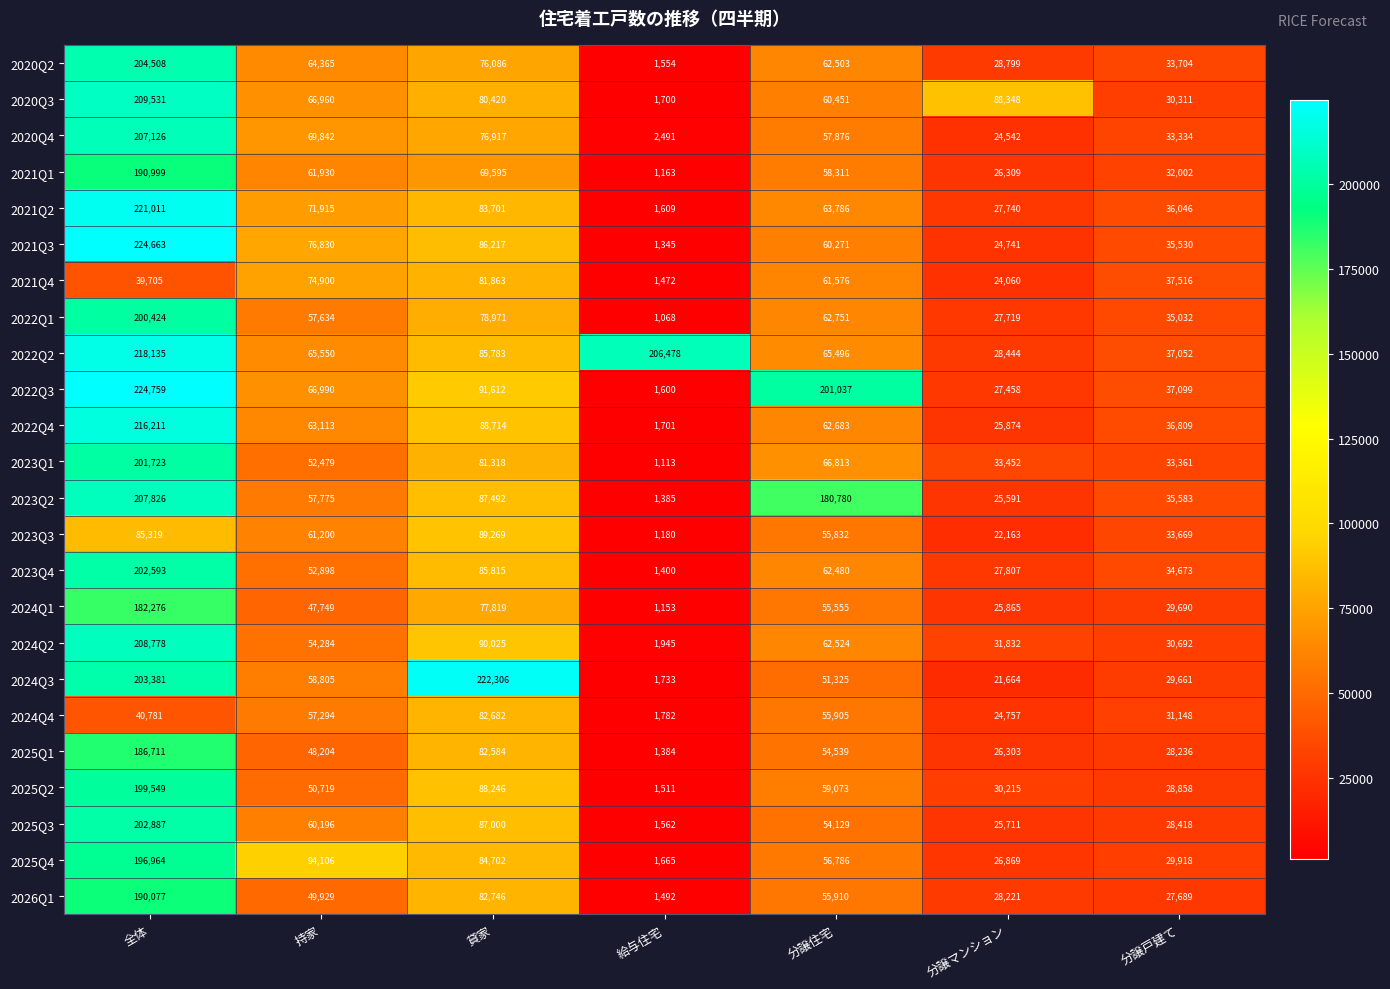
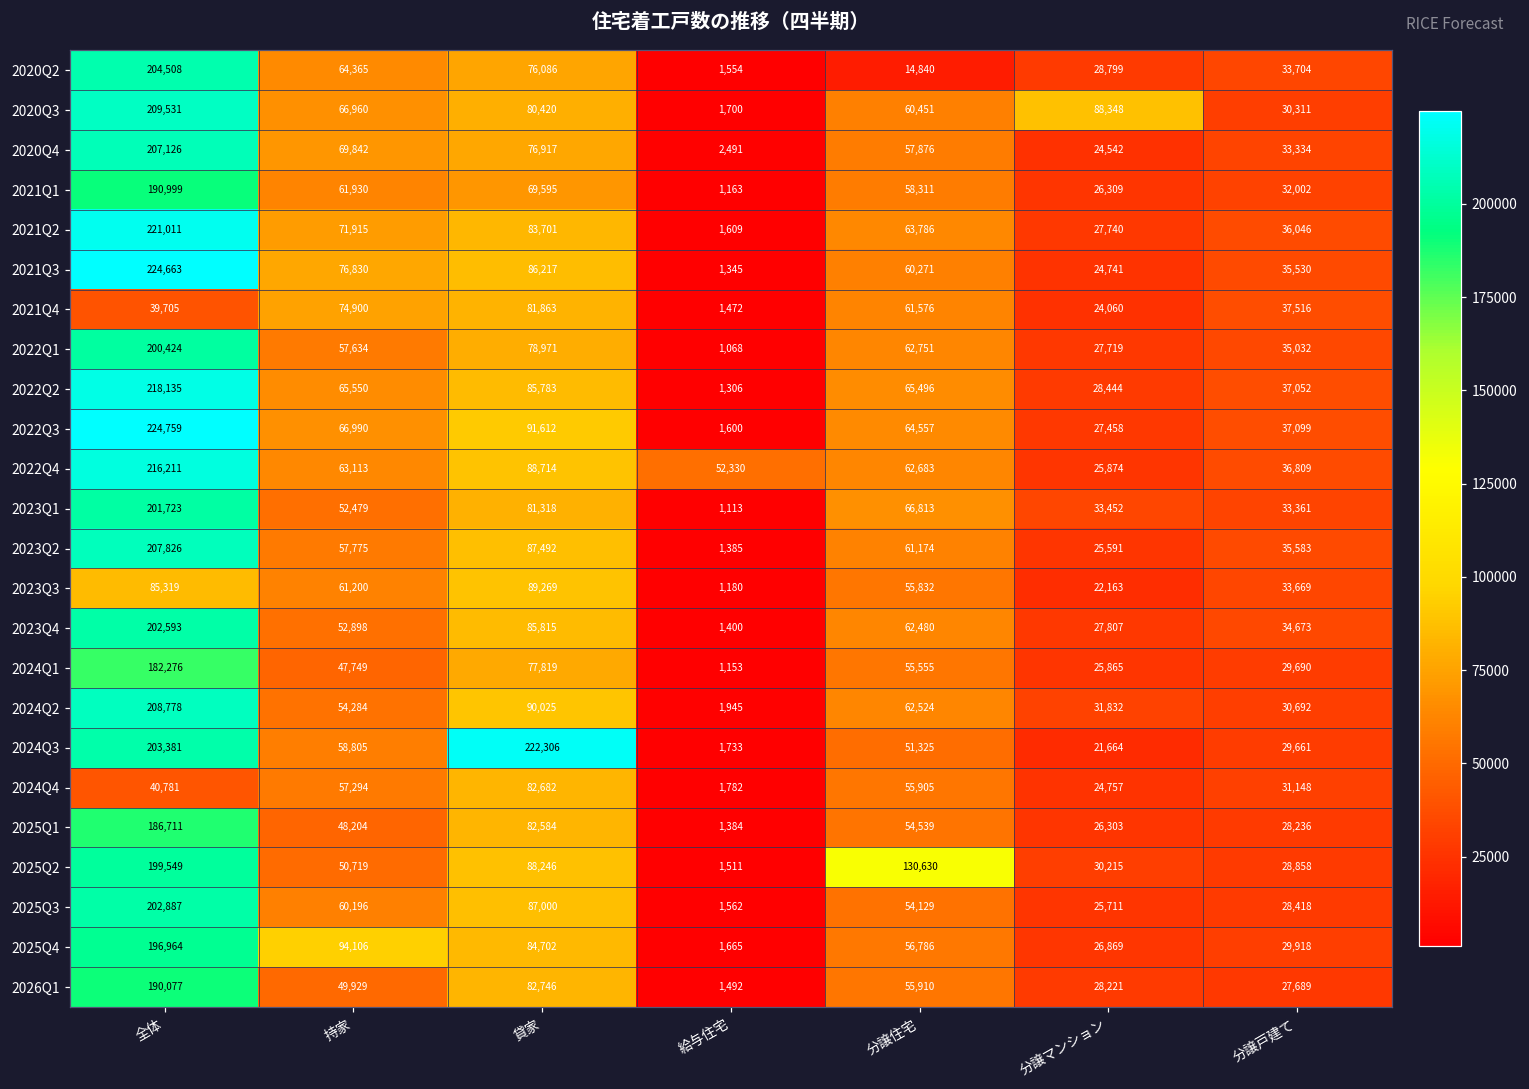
2020Q2, 分譲住宅: 62,503 -> 14,840
2022Q2, 給与住宅: 206,478 -> 1,306
2022Q3, 分譲住宅: 201,037 -> 64,557
2022Q4, 給与住宅: 1,701 -> 52,330
2023Q2, 分譲住宅: 180,780 -> 61,174
2025Q2, 分譲住宅: 59,073 -> 130,630
